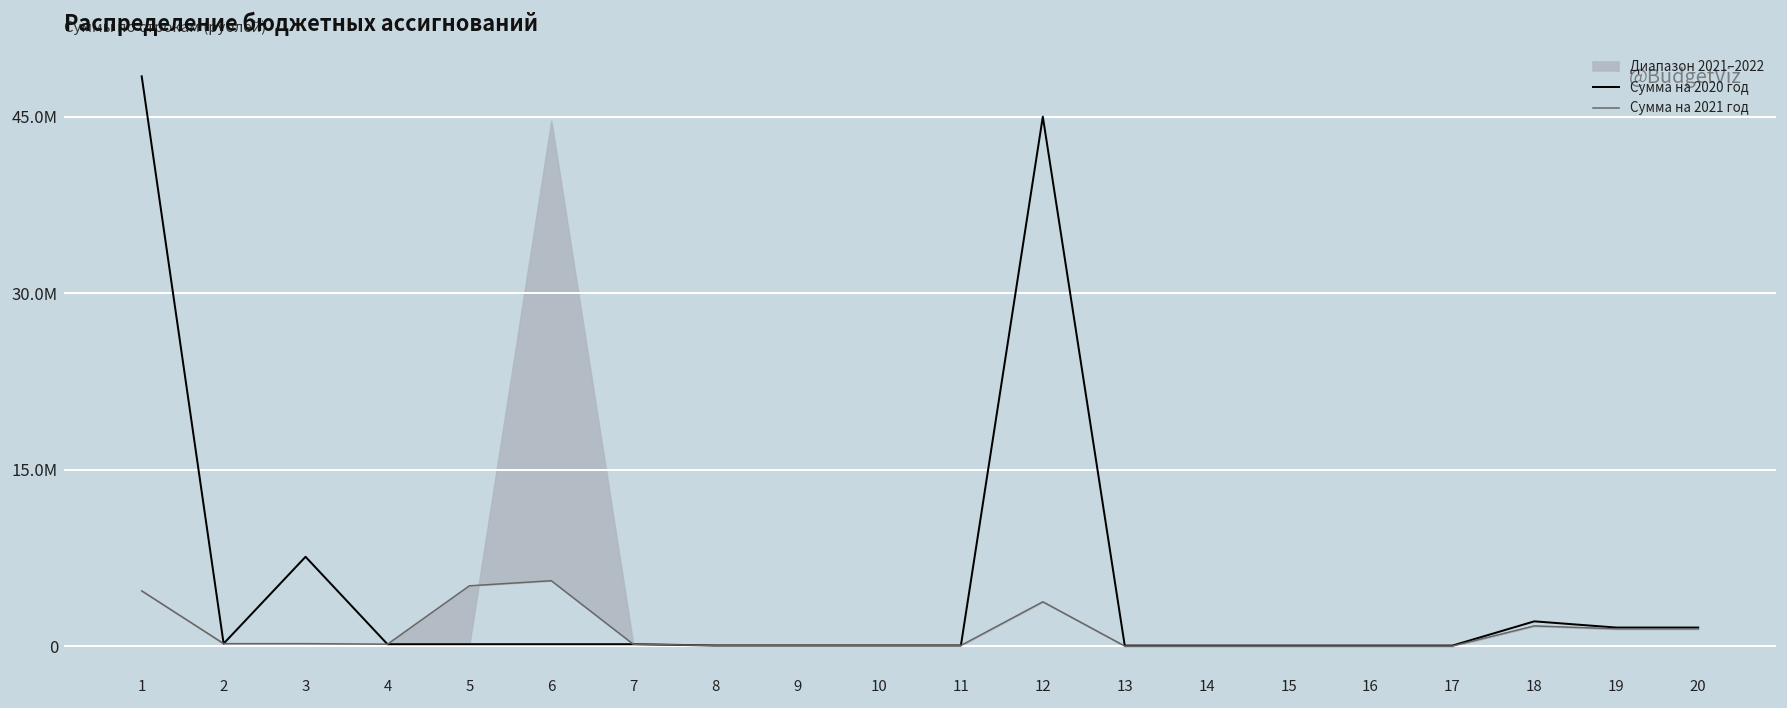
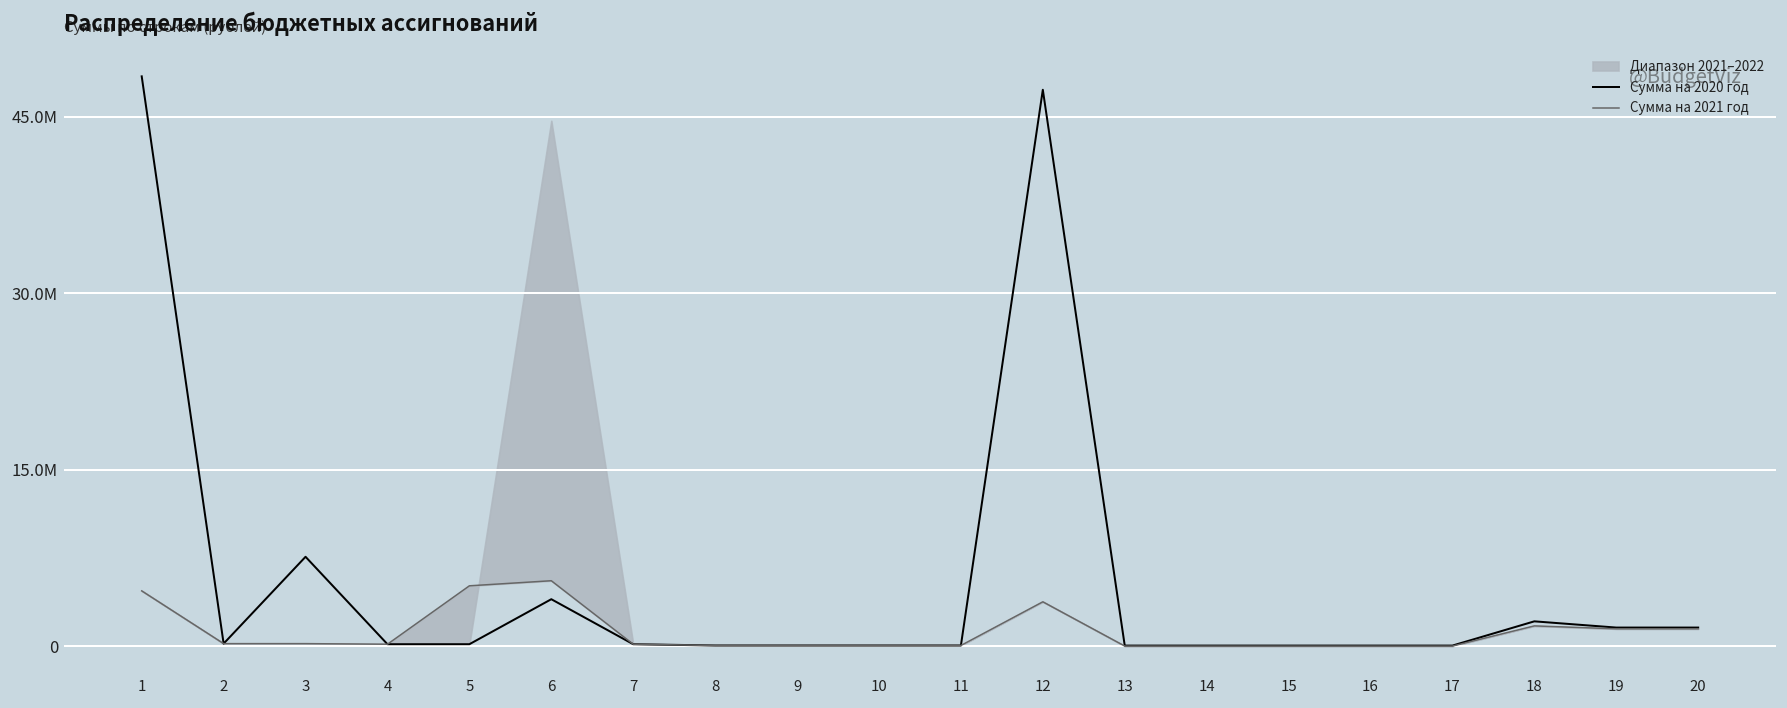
Сумма на 2020 год, 6: 0 -> 4000000
Сумма на 2020 год, 12: 45000000 -> 47000000
